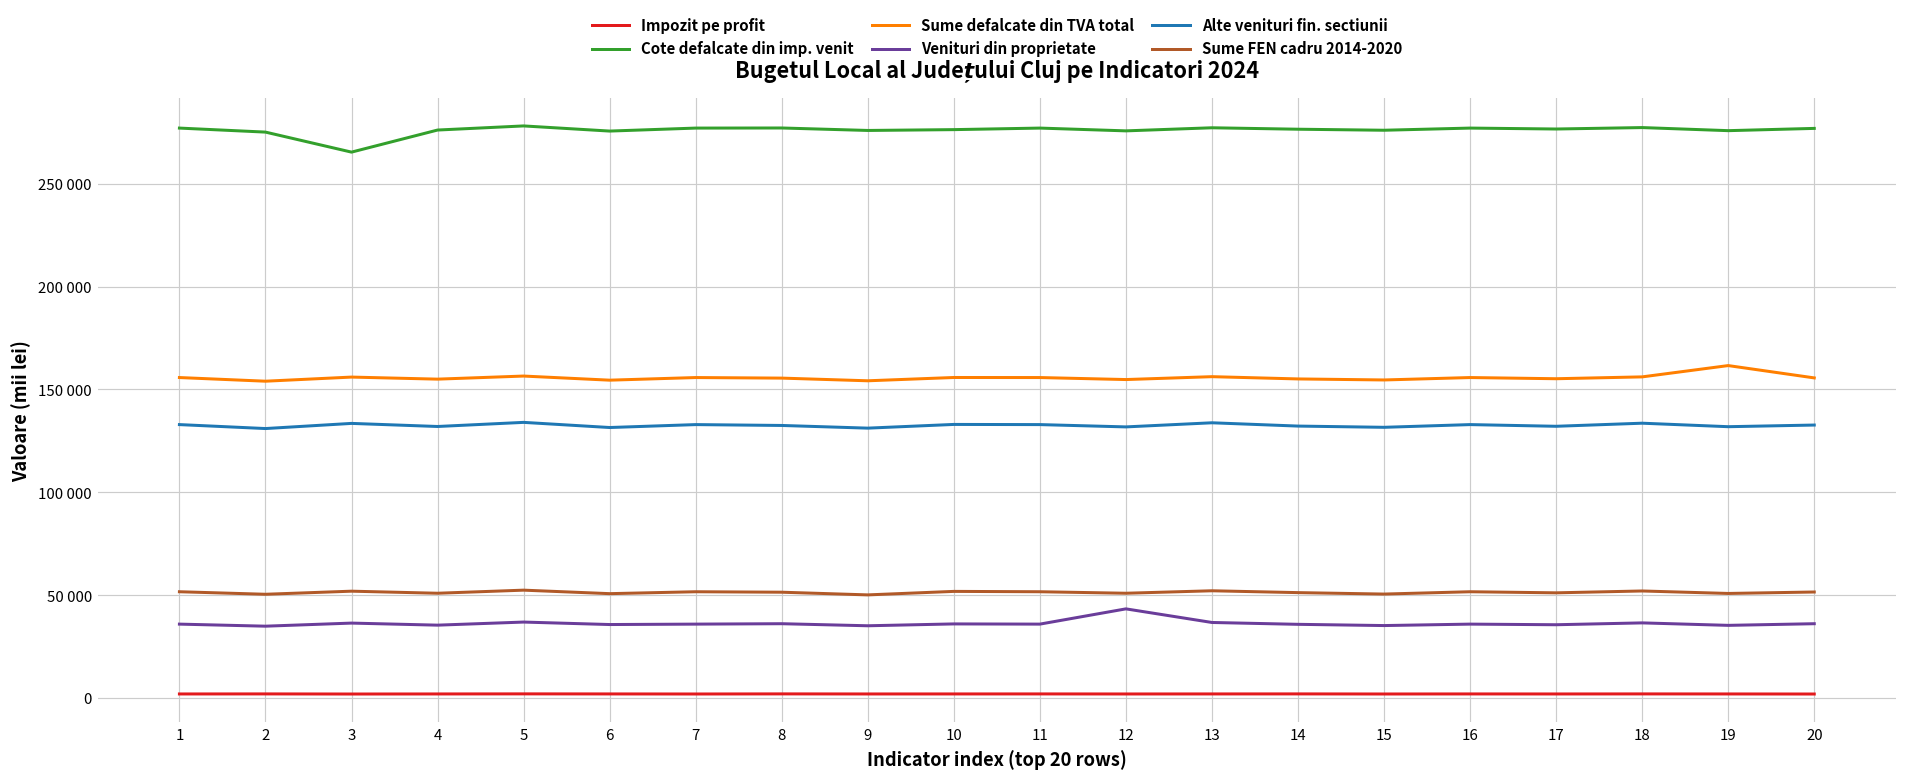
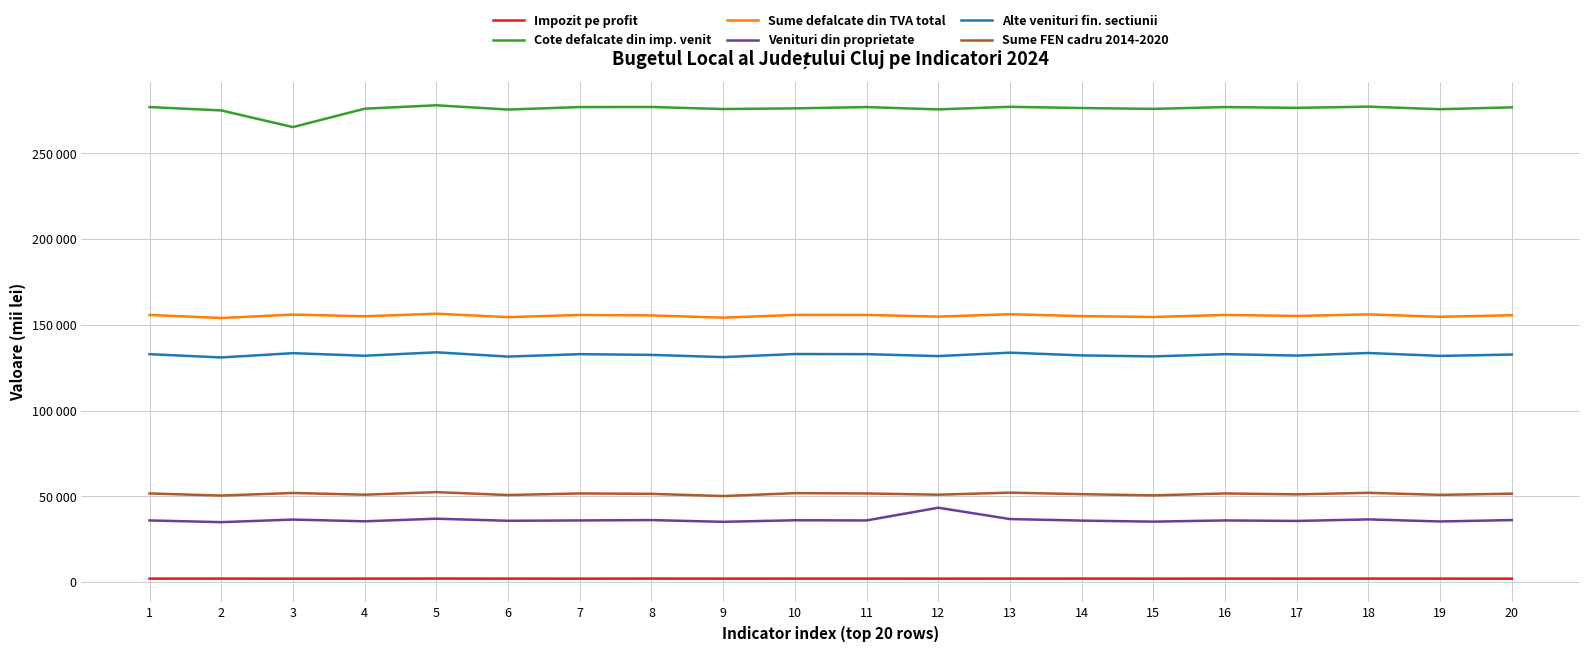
Sume defalcate din TVA total, 19: 162000 -> 155000
